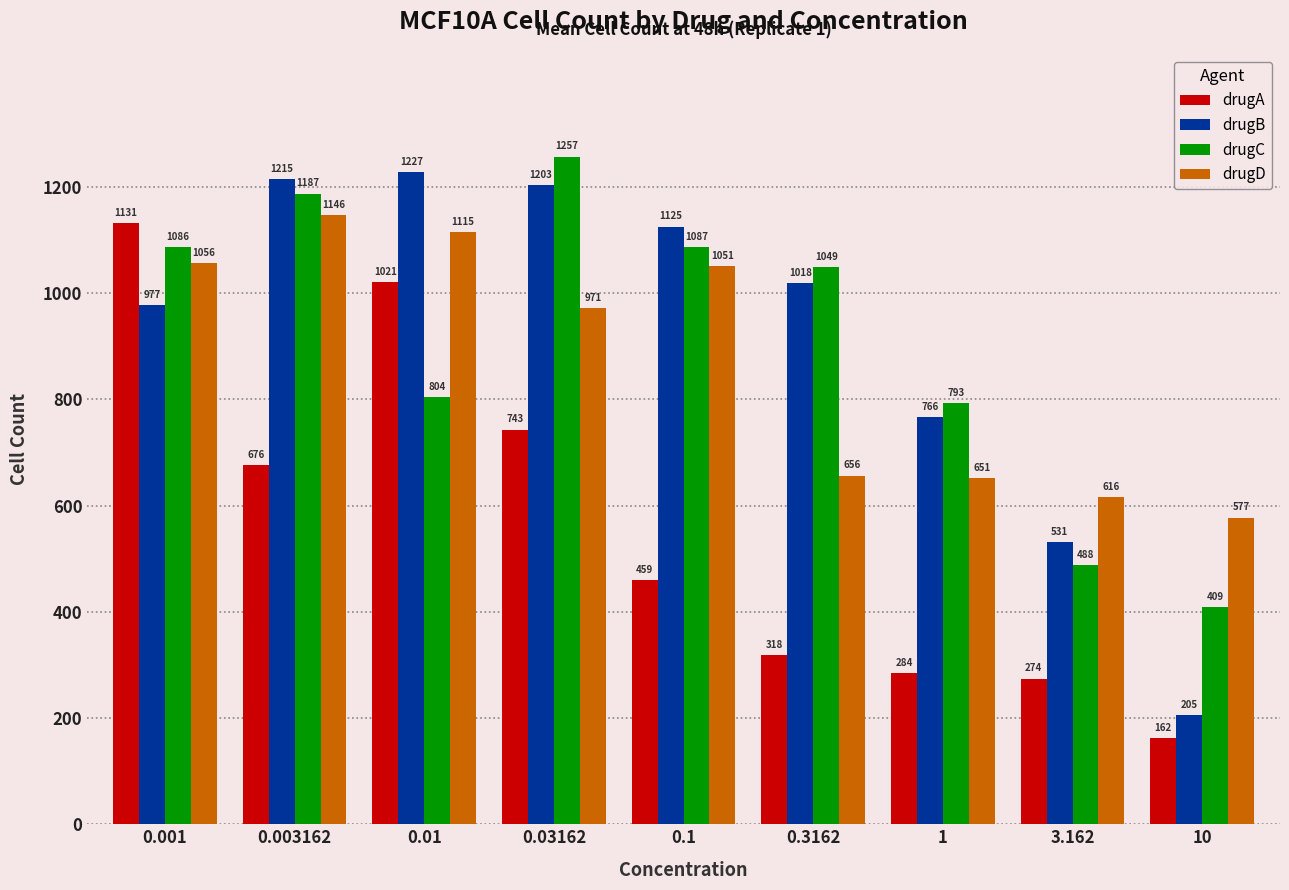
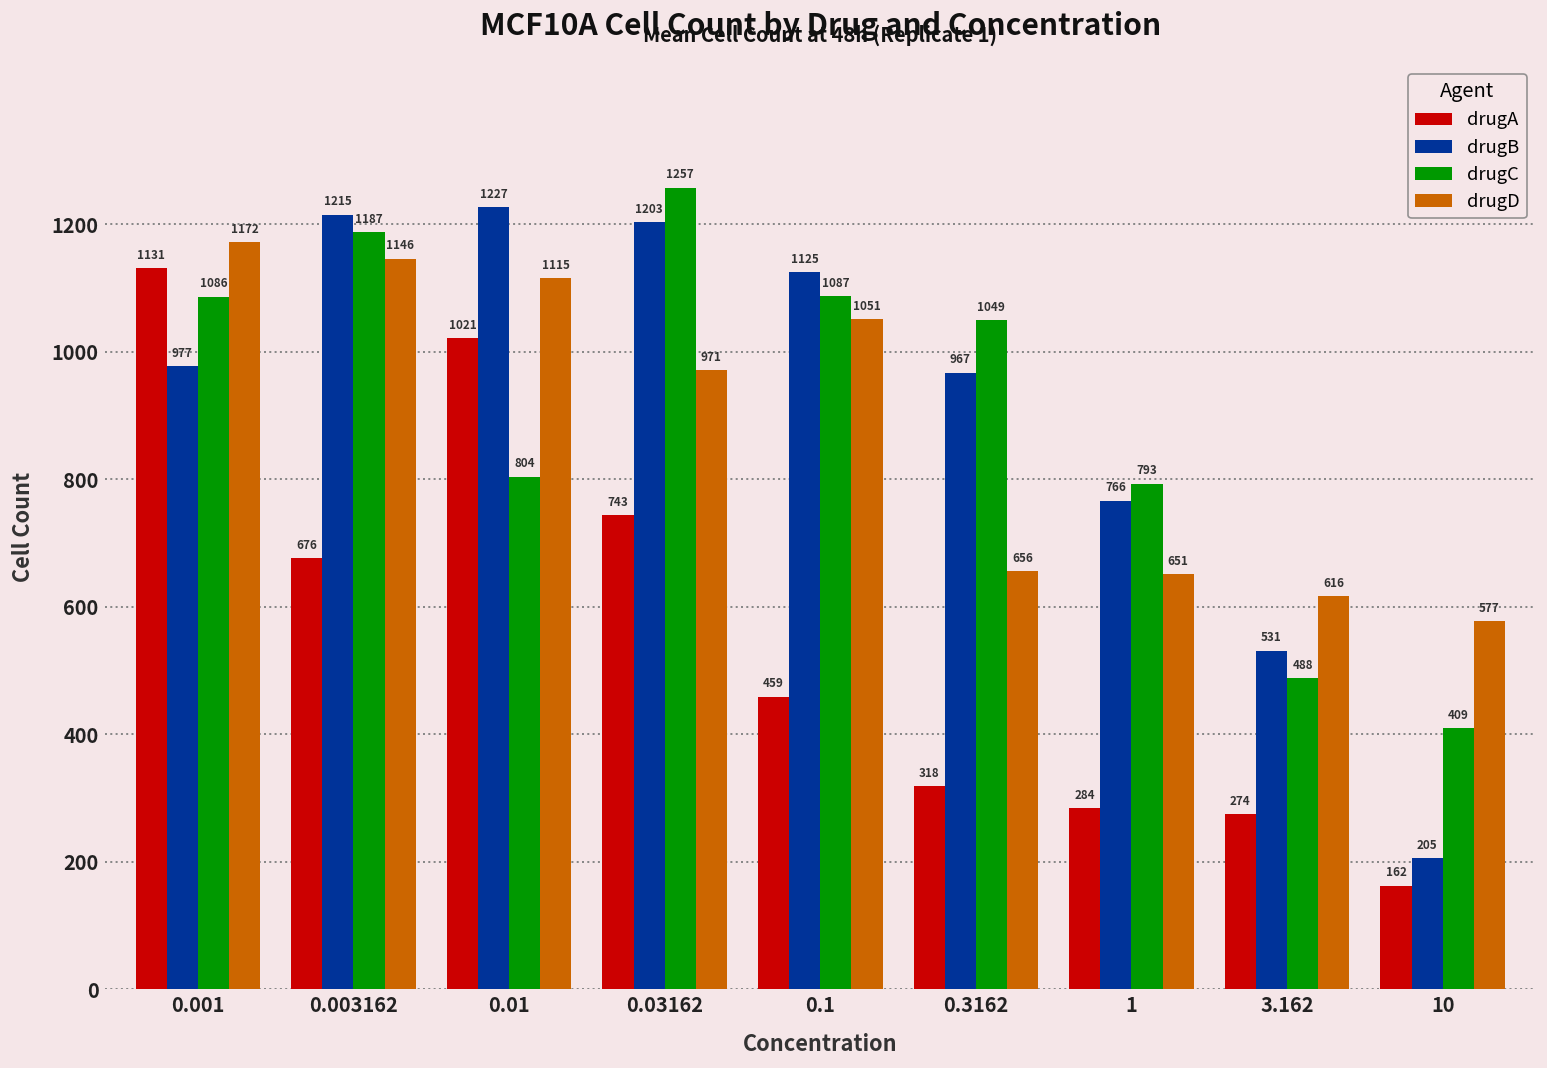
drugD, 0.001: 1056 -> 1172
drugB, 0.3162: 1018 -> 967
